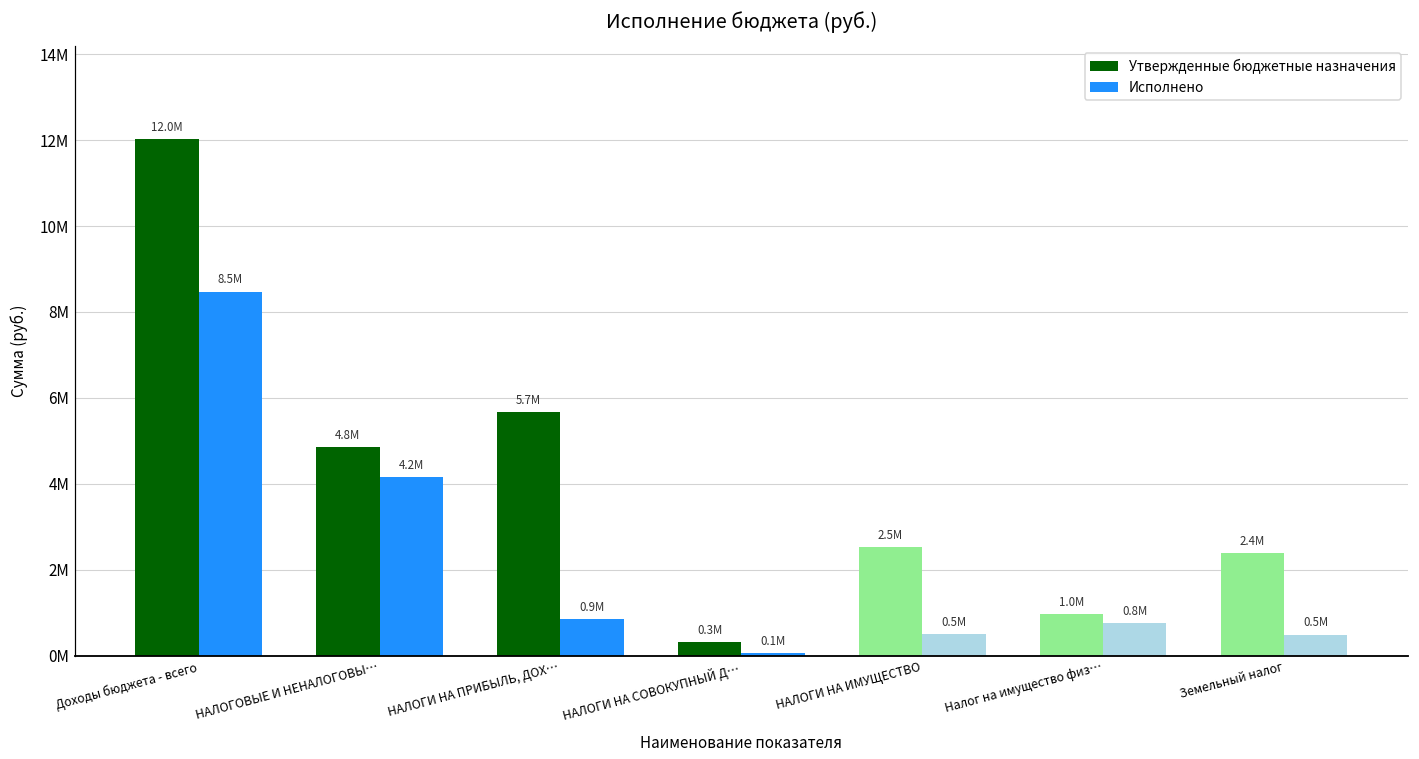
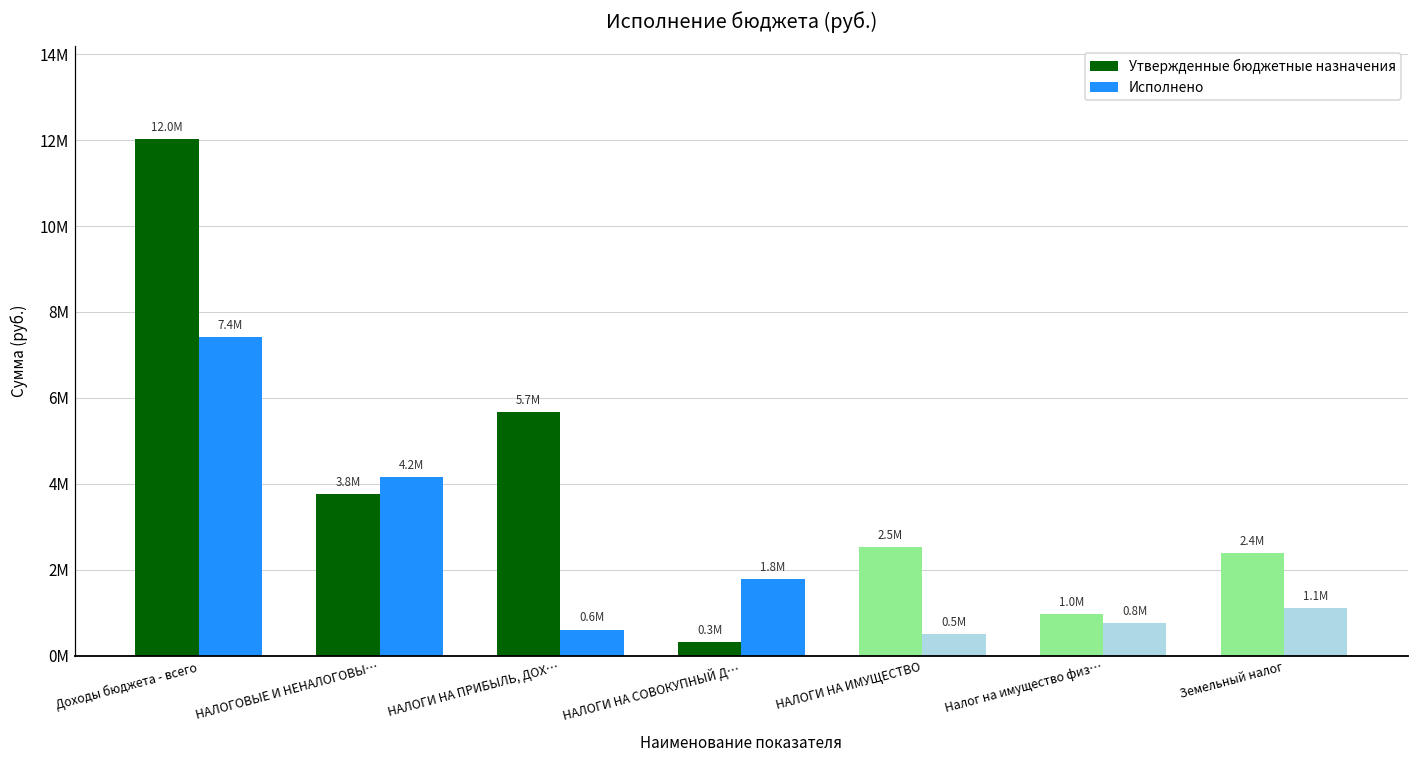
Исполнено, Доходы бюджета - всего: 8.5M -> 7.4M
Утвержденные бюджетные назначения, НАЛОГОВЫЕ И НЕНАЛОГОВЫ…: 4.8M -> 3.8M
Исполнено, НАЛОГИ НА ПРИБЫЛЬ, ДОХ…: 0.9M -> 0.6M
Исполнено, НАЛОГИ НА СОВОКУПНЫЙ Д…: 0.1M -> 1.8M
Исполнено, Земельный налог: 0.5M -> 1.1M
